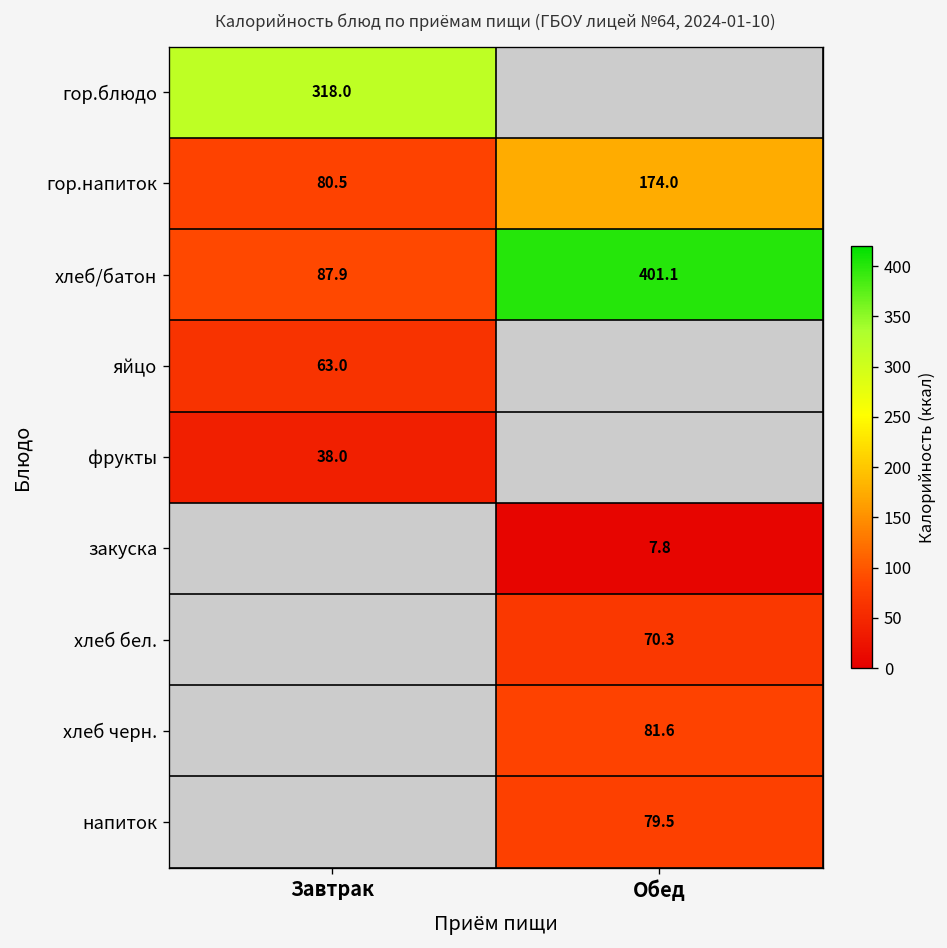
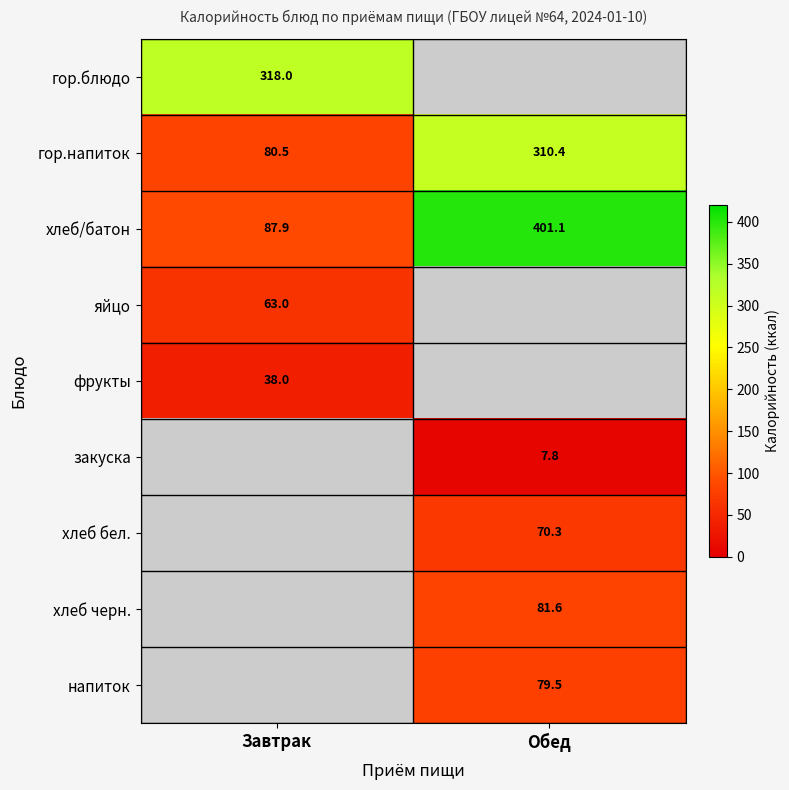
гор.напиток, Обед: 174.0 -> 310.4
